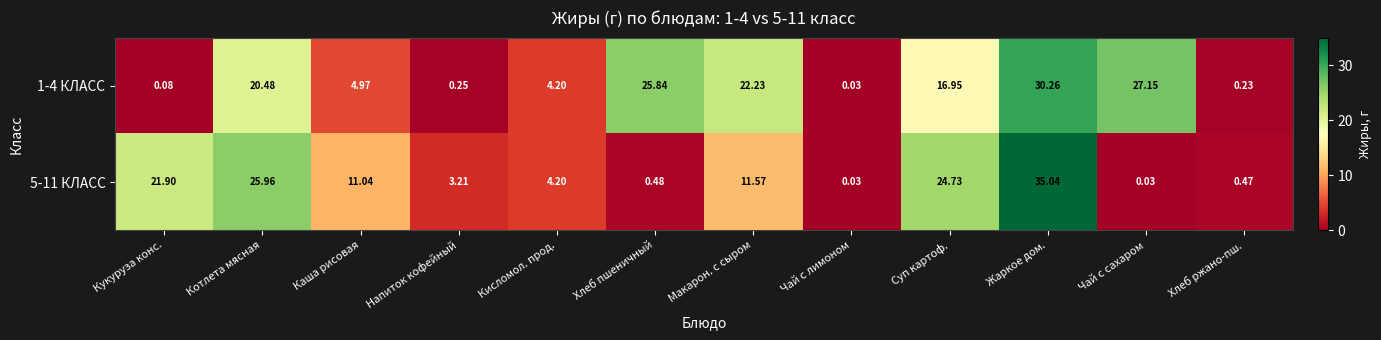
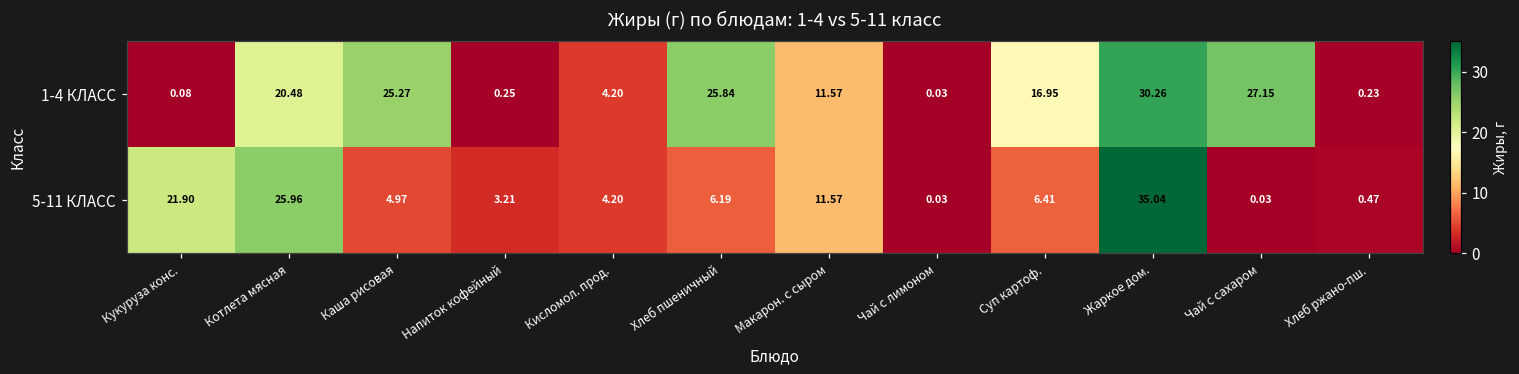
1-4 КЛАСС, Каша рисовая: 4.97 -> 25.27
1-4 КЛАСС, Макарон. с сыром: 22.23 -> 11.57
5-11 КЛАСС, Каша рисовая: 11.04 -> 4.97
5-11 КЛАСС, Хлеб пшеничный: 0.48 -> 6.19
5-11 КЛАСС, Суп картоф.: 24.73 -> 6.41
